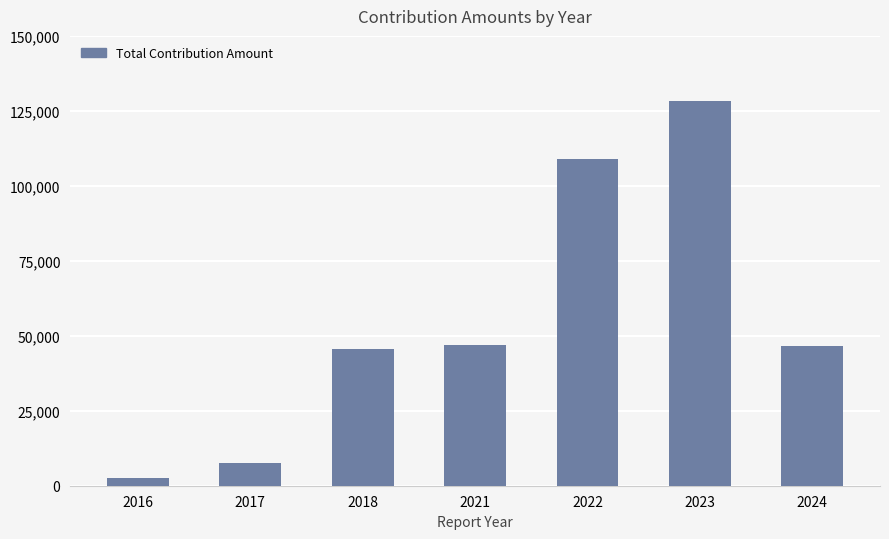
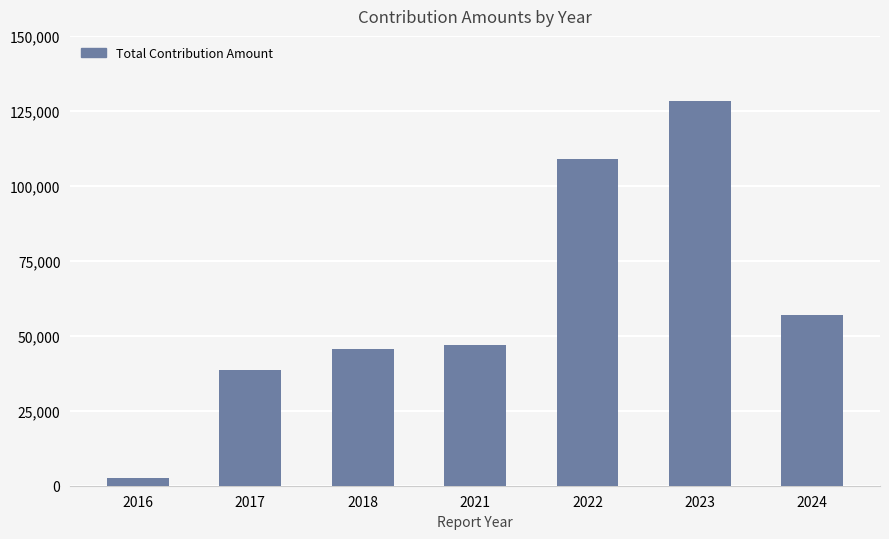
2017: 8,000 -> 39,000
2024: 47,000 -> 57,000
